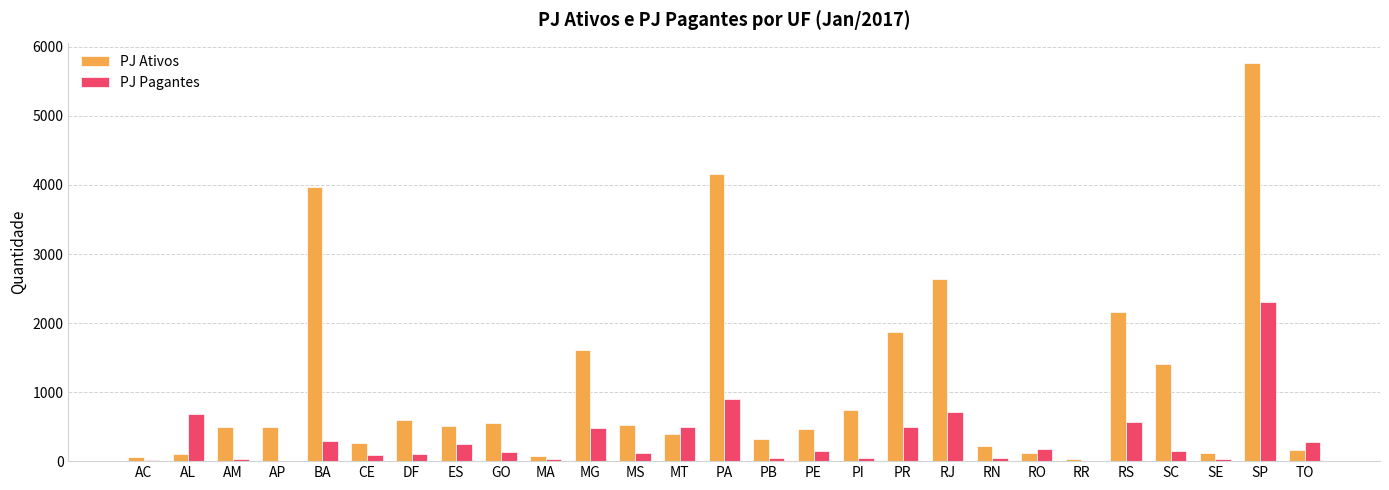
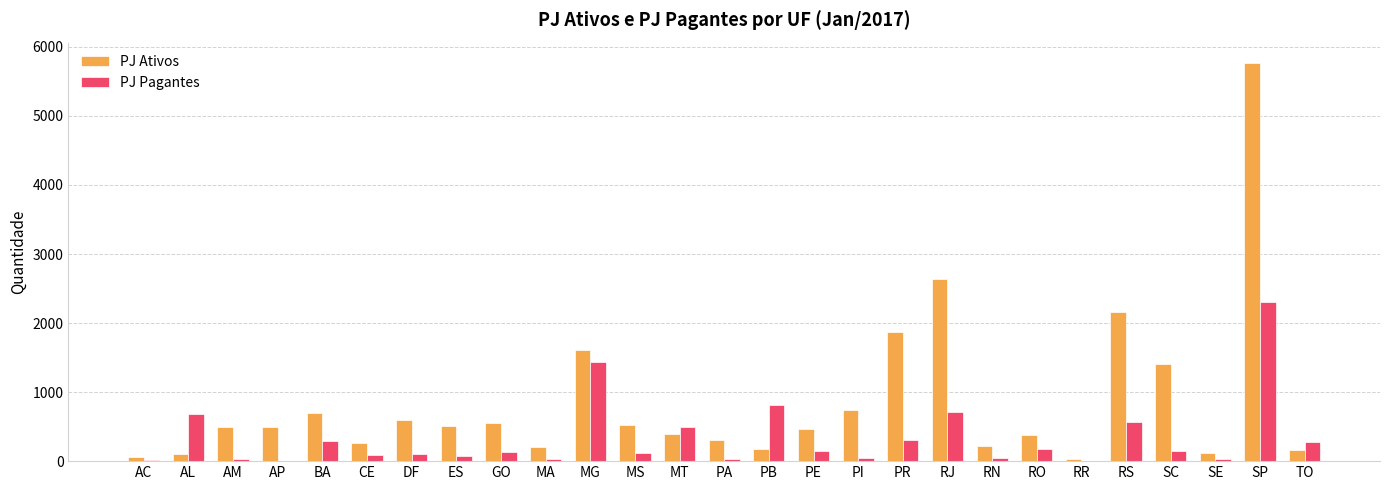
PJ Ativos, BA: 4000 -> 700
PJ Pagantes, ES: 200 -> 100
PJ Ativos, MA: 100 -> 200
PJ Pagantes, MG: 500 -> 1400
PJ Ativos, PA: 4200 -> 300
PJ Pagantes, PA: 900 -> 0
PJ Ativos, PB: 300 -> 200
PJ Pagantes, PB: 0 -> 800
PJ Pagantes, PR: 500 -> 300
PJ Ativos, RO: 100 -> 400
